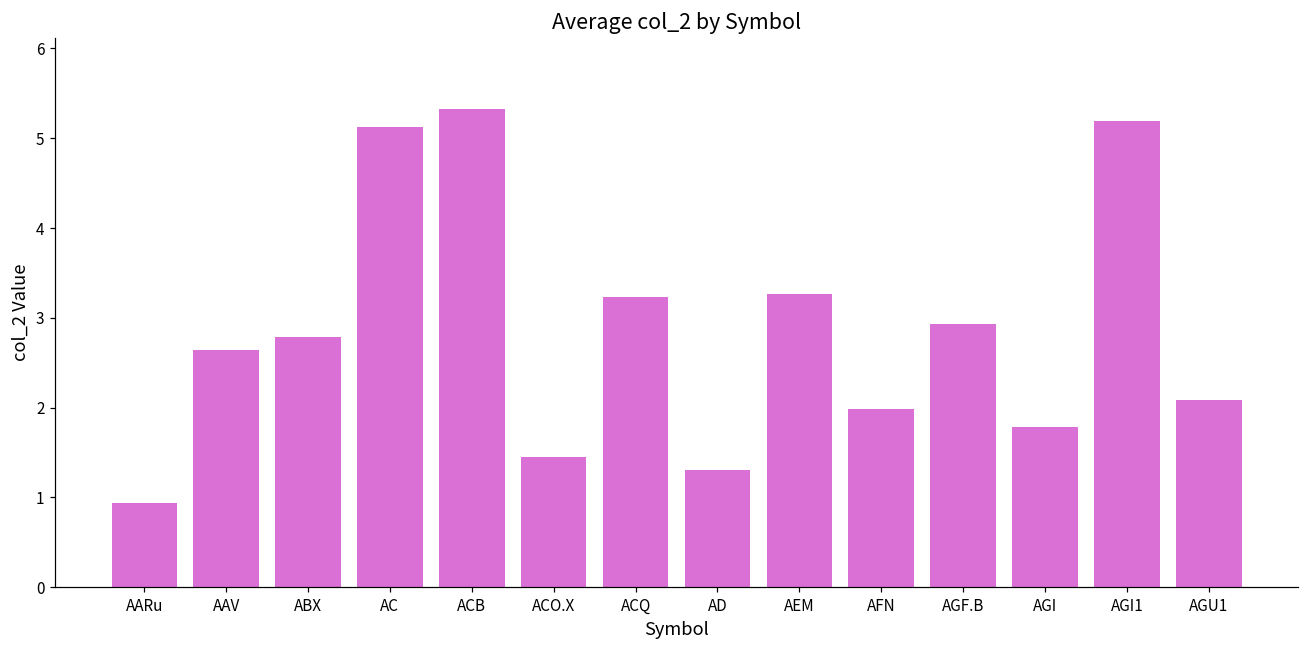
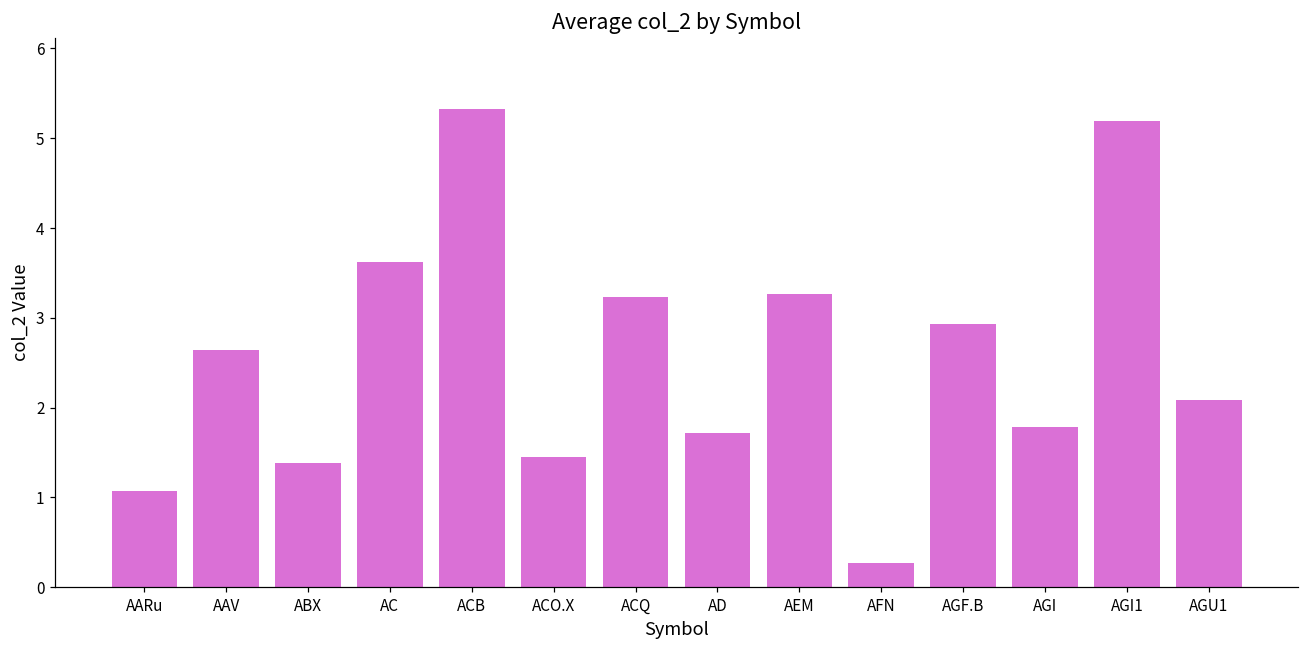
AARu: 0.9 -> 1.1
ABX: 2.8 -> 1.4
AC: 5.1 -> 3.6
AD: 1.3 -> 1.7
AFN: 2.0 -> 0.3
